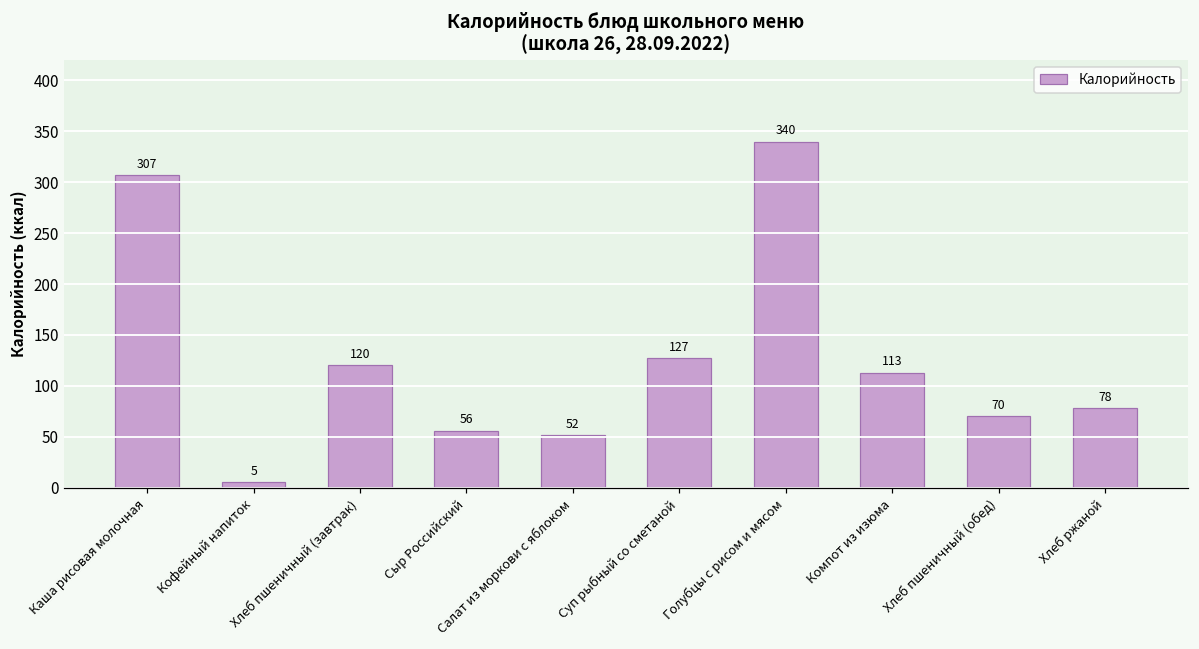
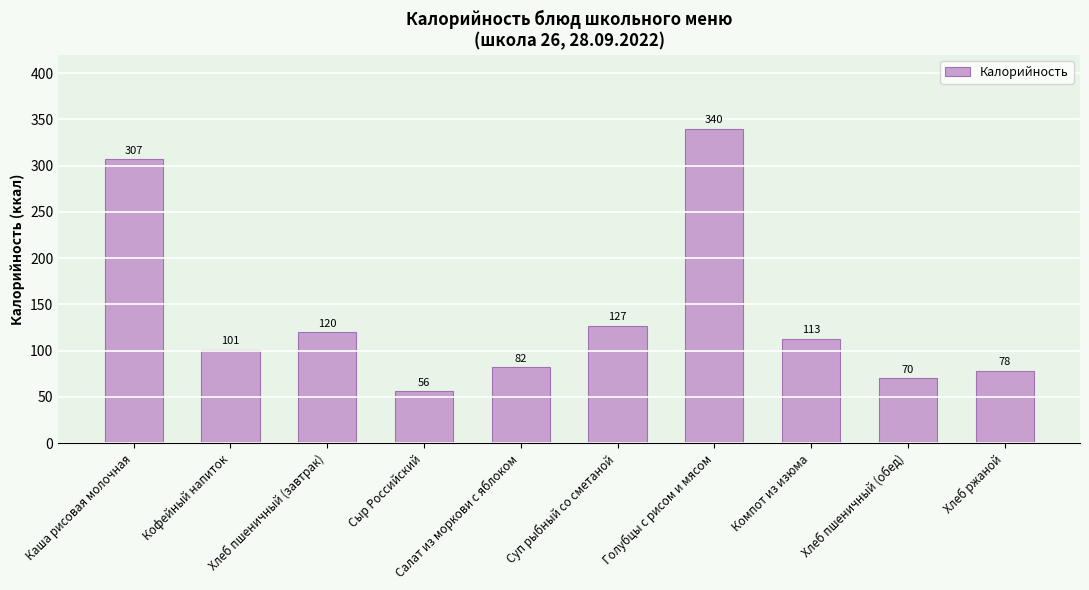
Кофейный напиток: 5 -> 101
Салат из моркови с яблоком: 52 -> 82
